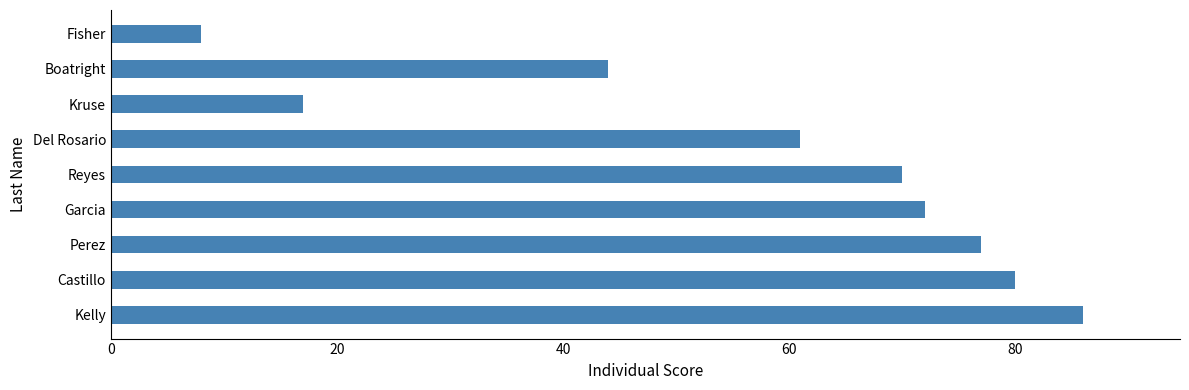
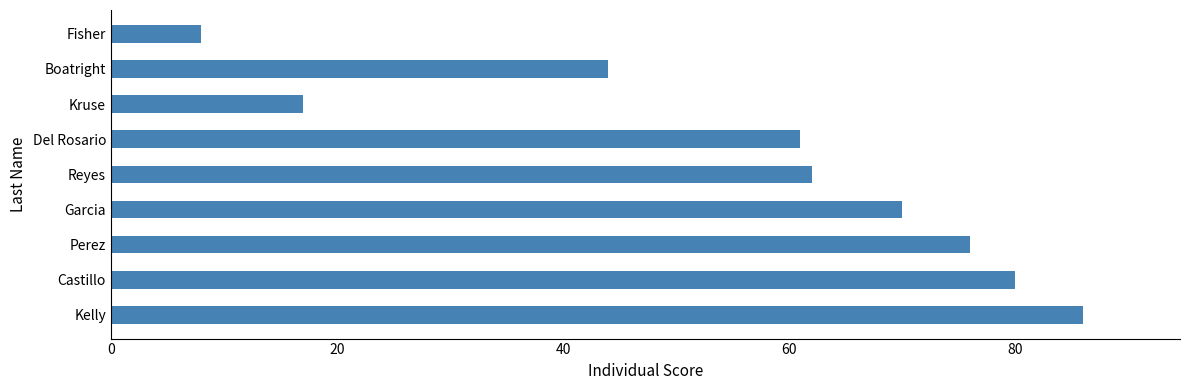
Reyes: 70 -> 62
Garcia: 72 -> 70
Perez: 77 -> 76
